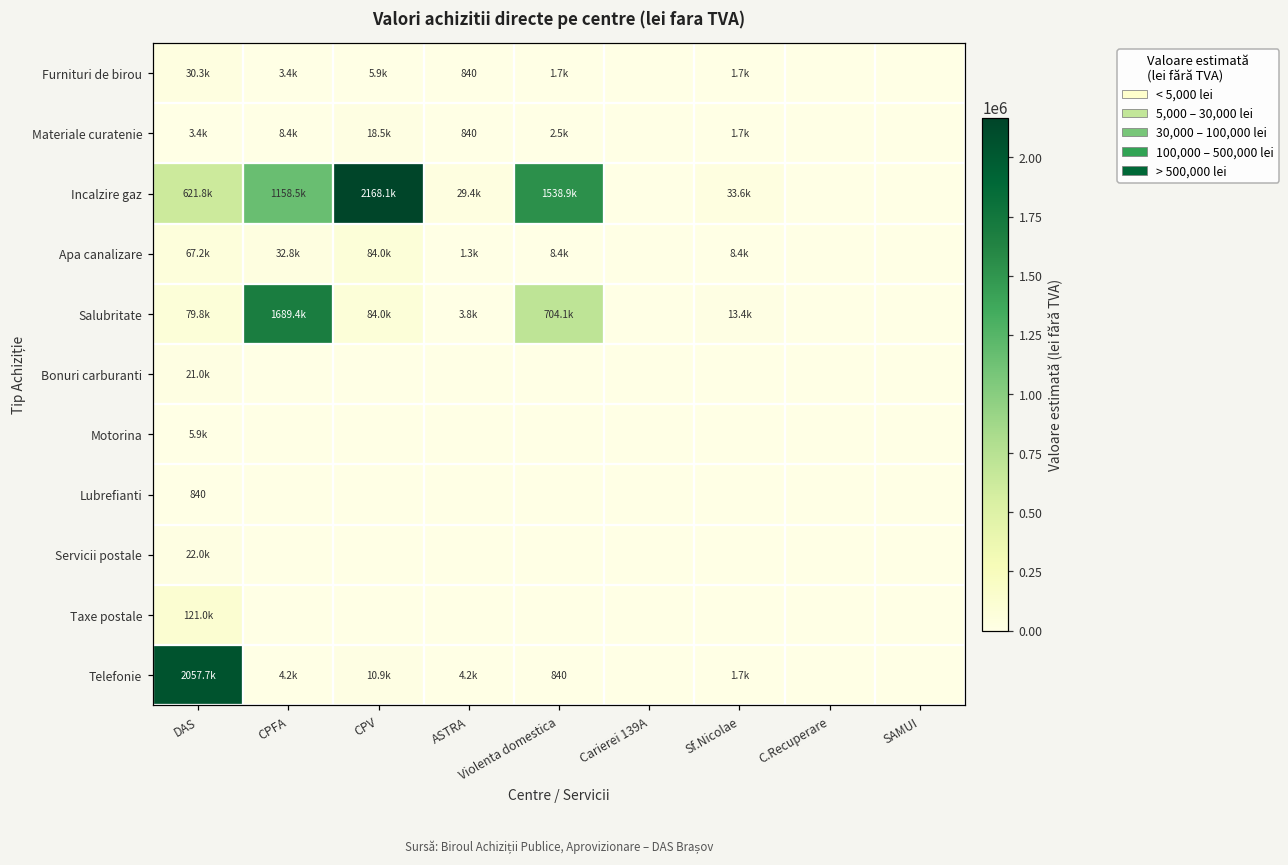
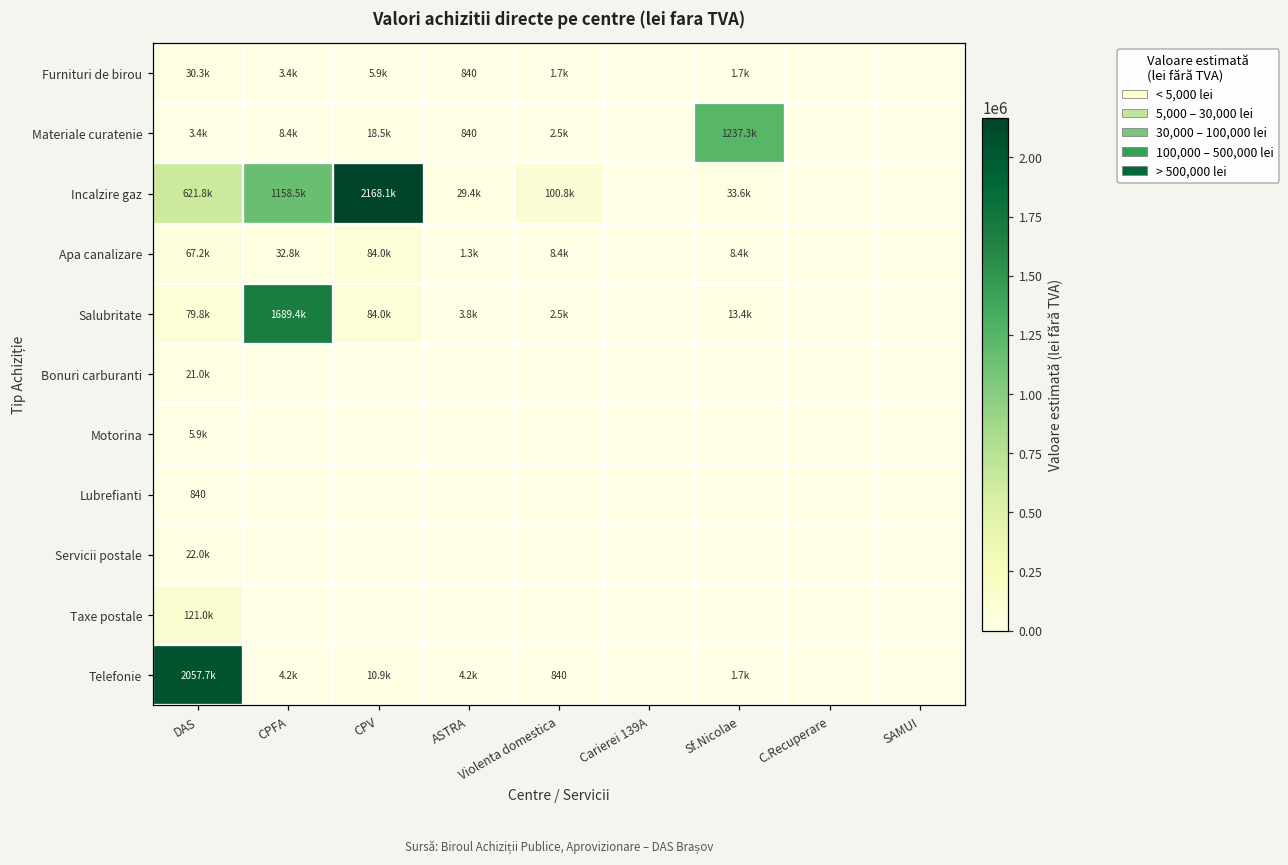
Materiale curatenie, Sf.Nicolae: 1.7k -> 1237.3k
Incalzire gaz, Violenta domestica: 1538.9k -> 100.8k
Salubritate, Violenta domestica: 704.1k -> 2.5k
